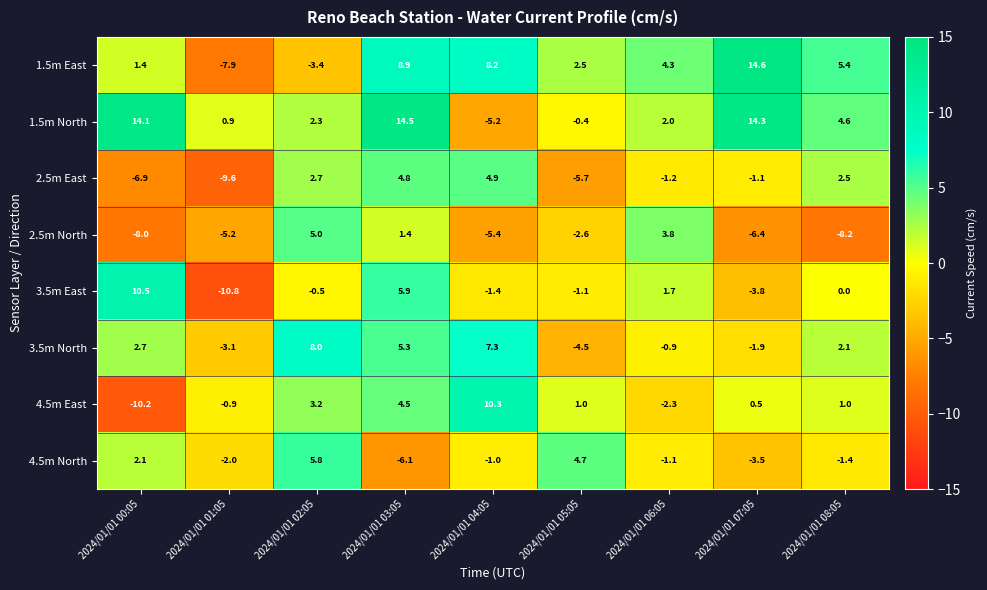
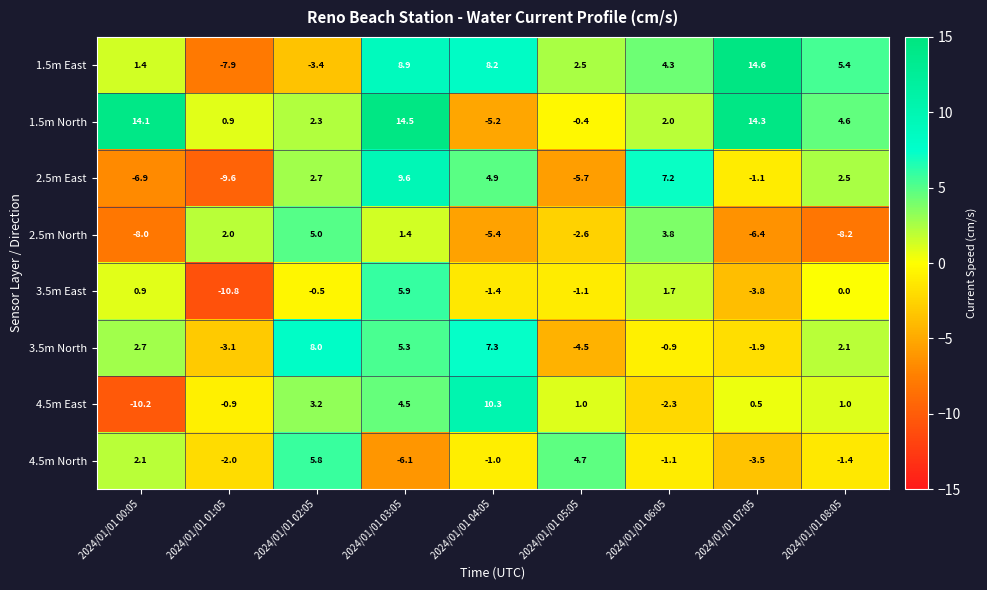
2.5m East, 2024/01/01 03:05: 4.8 -> 9.6
2.5m East, 2024/01/01 06:05: -1.2 -> 7.2
2.5m North, 2024/01/01 01:05: -5.2 -> 2.0
3.5m East, 2024/01/01 00:05: 10.5 -> 0.9
